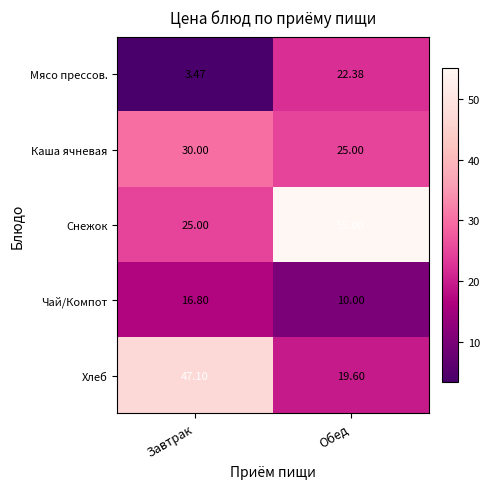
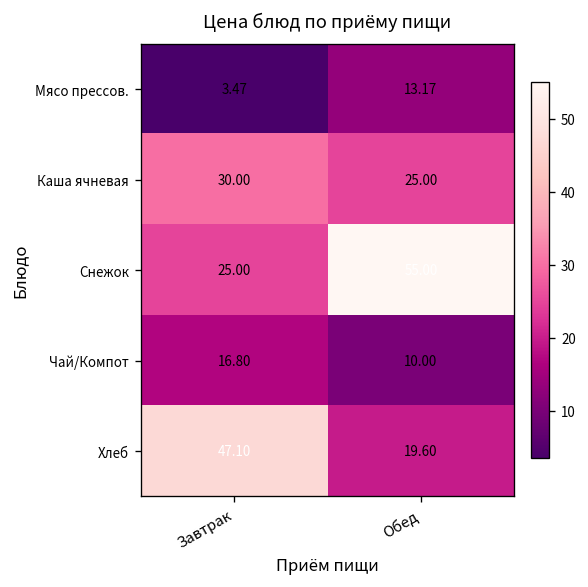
Мясо прессов., Обед: 22.38 -> 13.17
